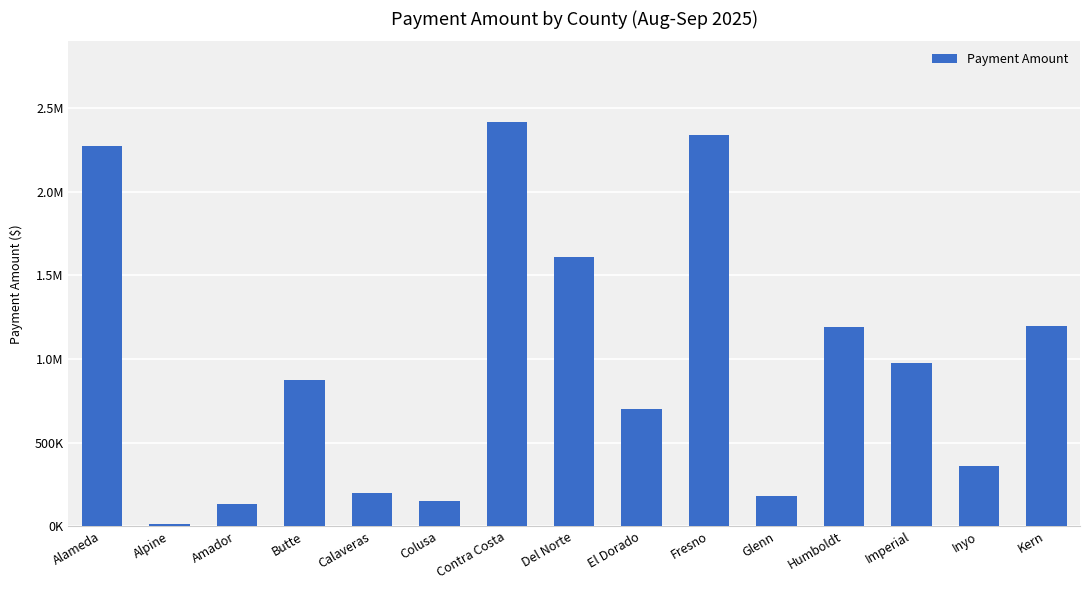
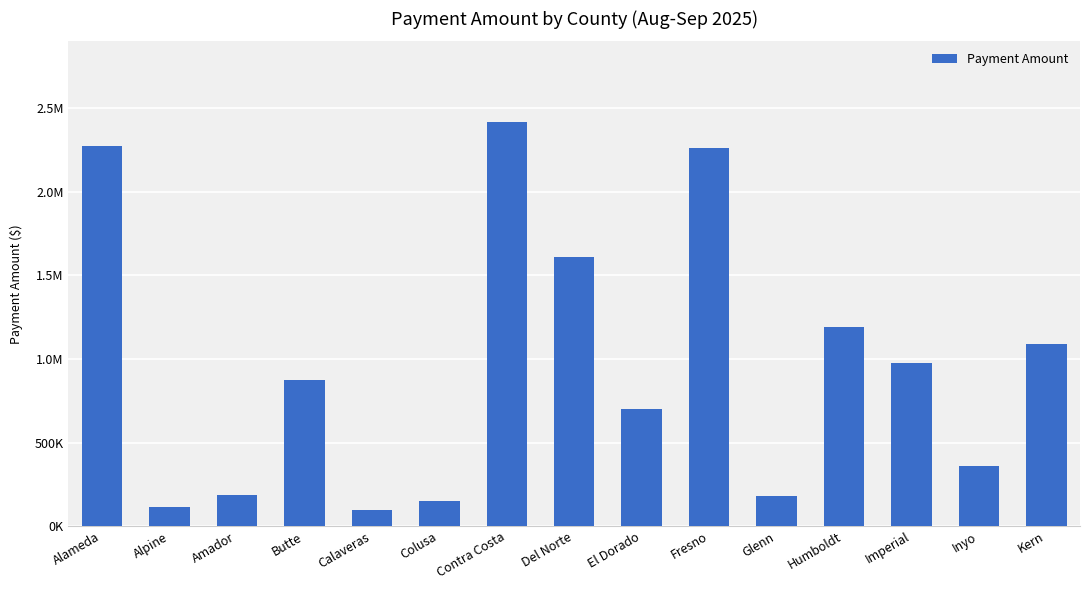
Alpine: 10000 -> 120000
Amador: 130000 -> 190000
Calaveras: 200000 -> 90000
Fresno: 2340000 -> 2260000
Kern: 1190000 -> 1090000
